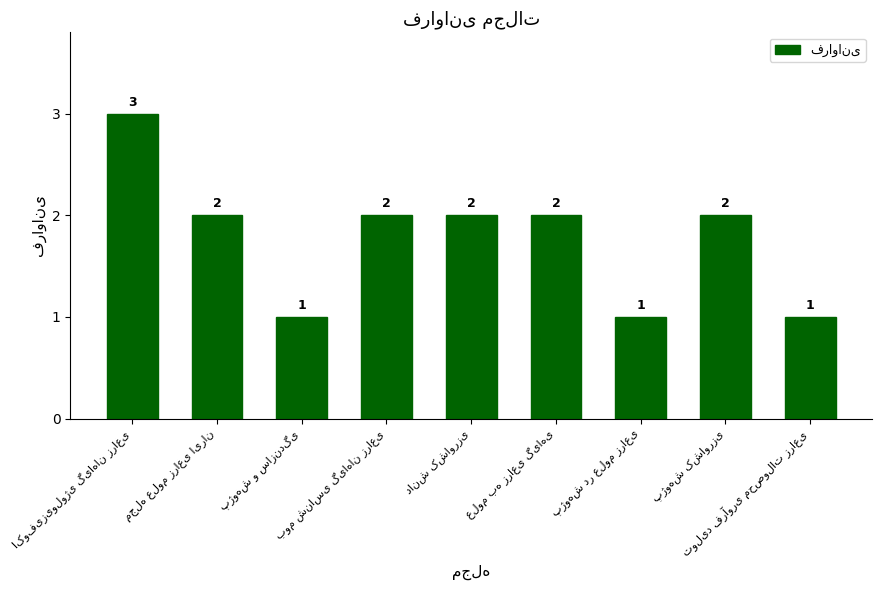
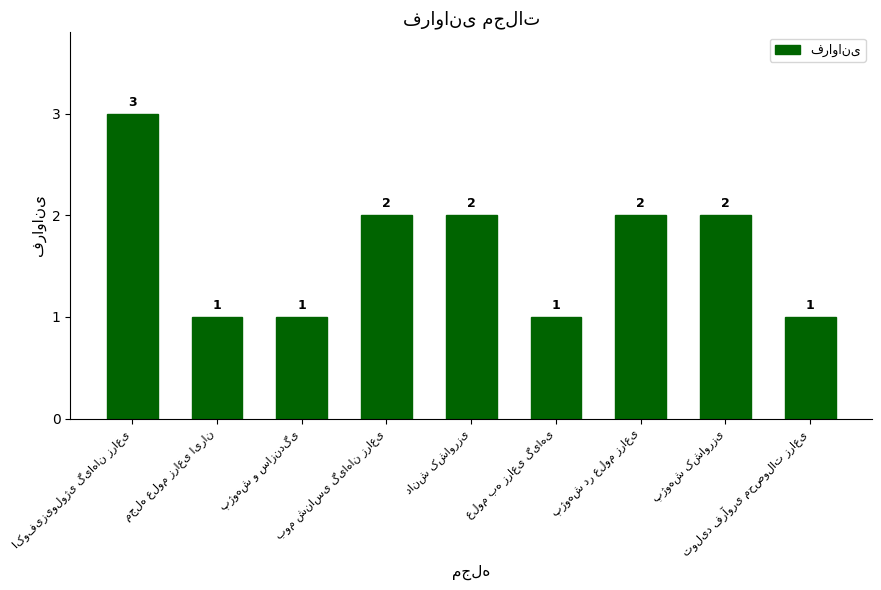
مجله علوم زراعی ایران: 2 -> 1
علوم به زراعی گیاهی: 2 -> 1
پژوهش در علوم زراعی: 1 -> 2
